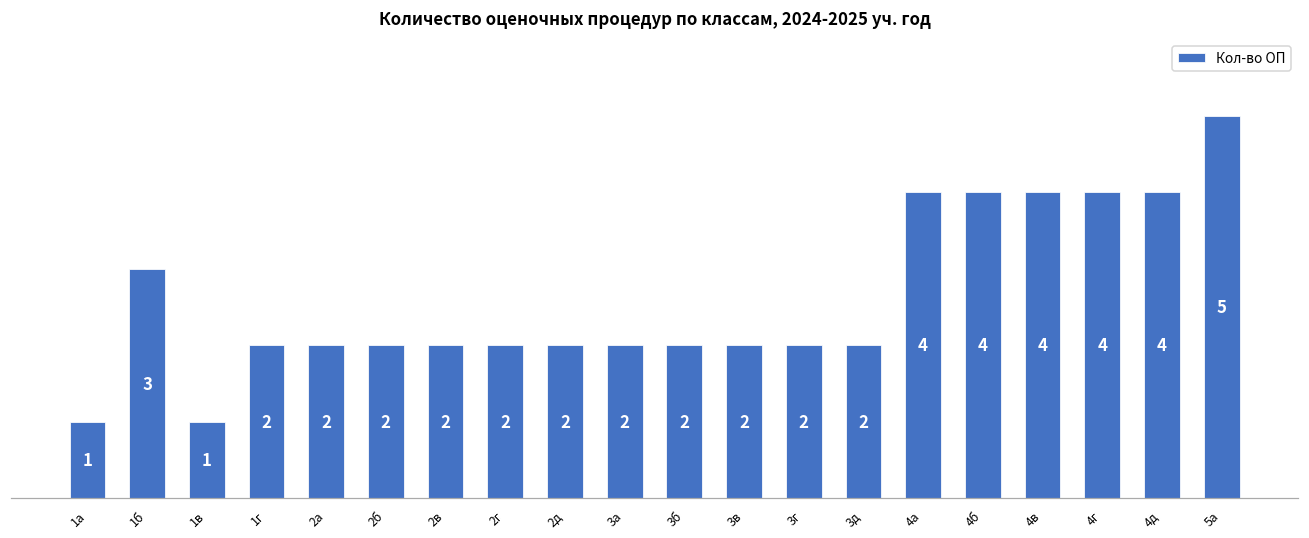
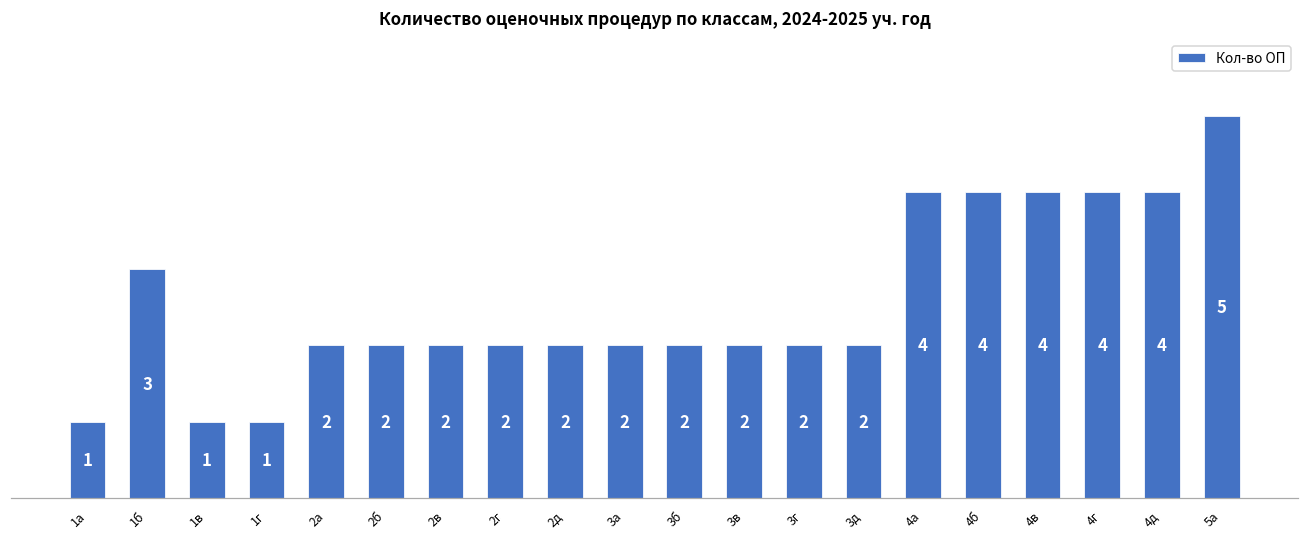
1г: 2 -> 1
